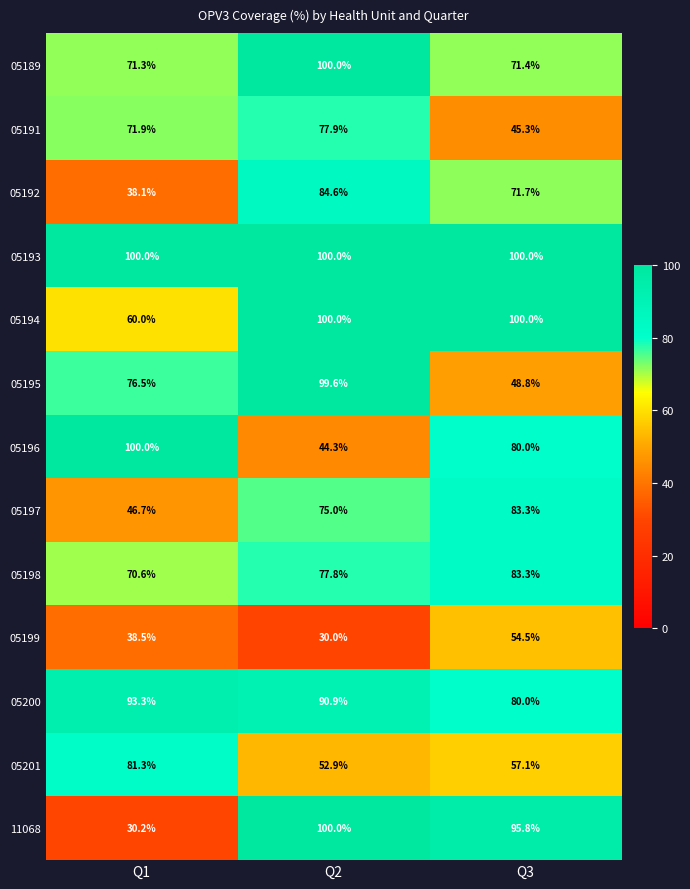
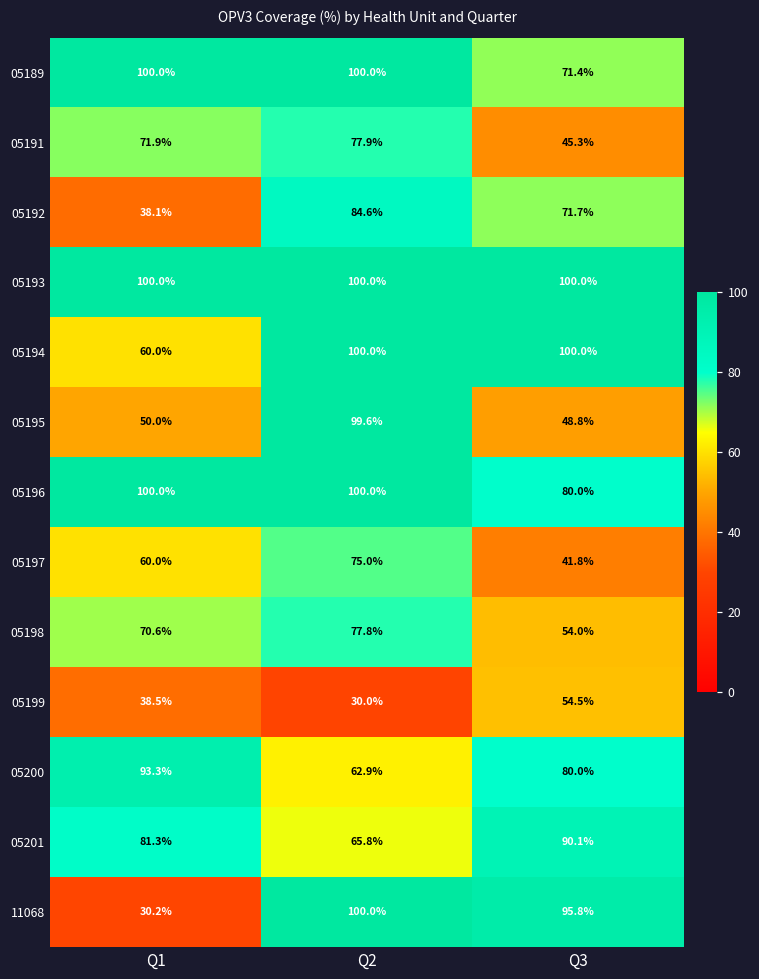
05189, Q1: 71.3% -> 100.0%
05195, Q1: 76.5% -> 50.0%
05196, Q2: 44.3% -> 100.0%
05197, Q1: 46.7% -> 60.0%
05197, Q3: 83.3% -> 41.8%
05198, Q3: 83.3% -> 54.0%
05200, Q2: 90.9% -> 62.9%
05201, Q2: 52.9% -> 65.8%
05201, Q3: 57.1% -> 90.1%
